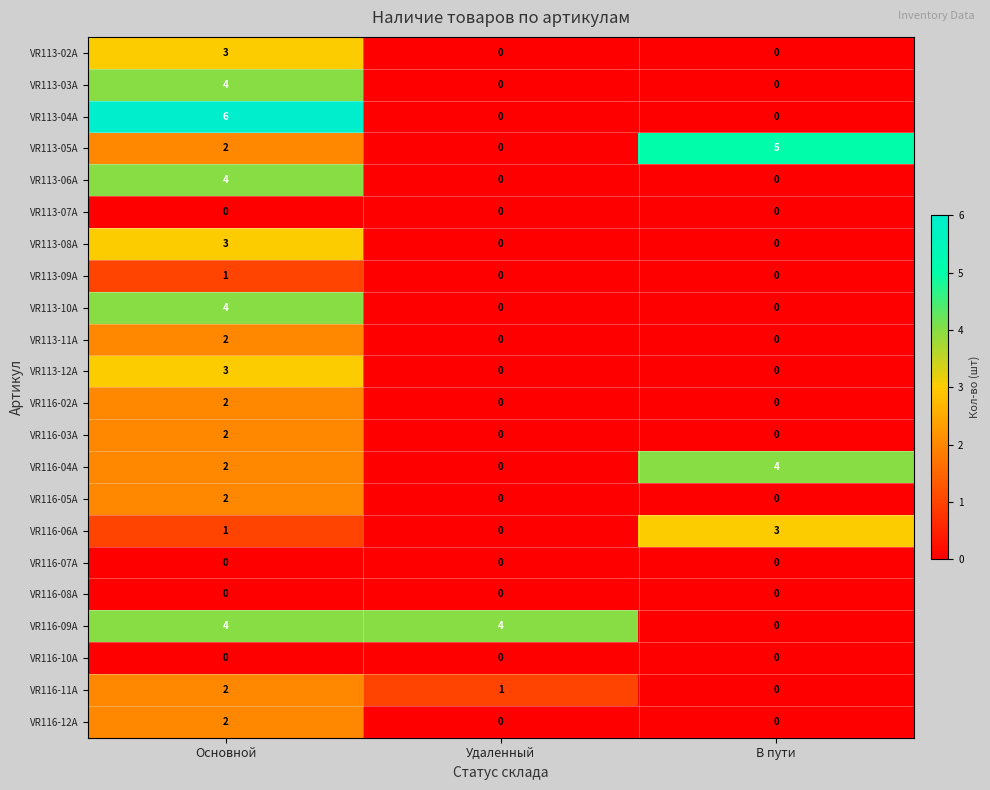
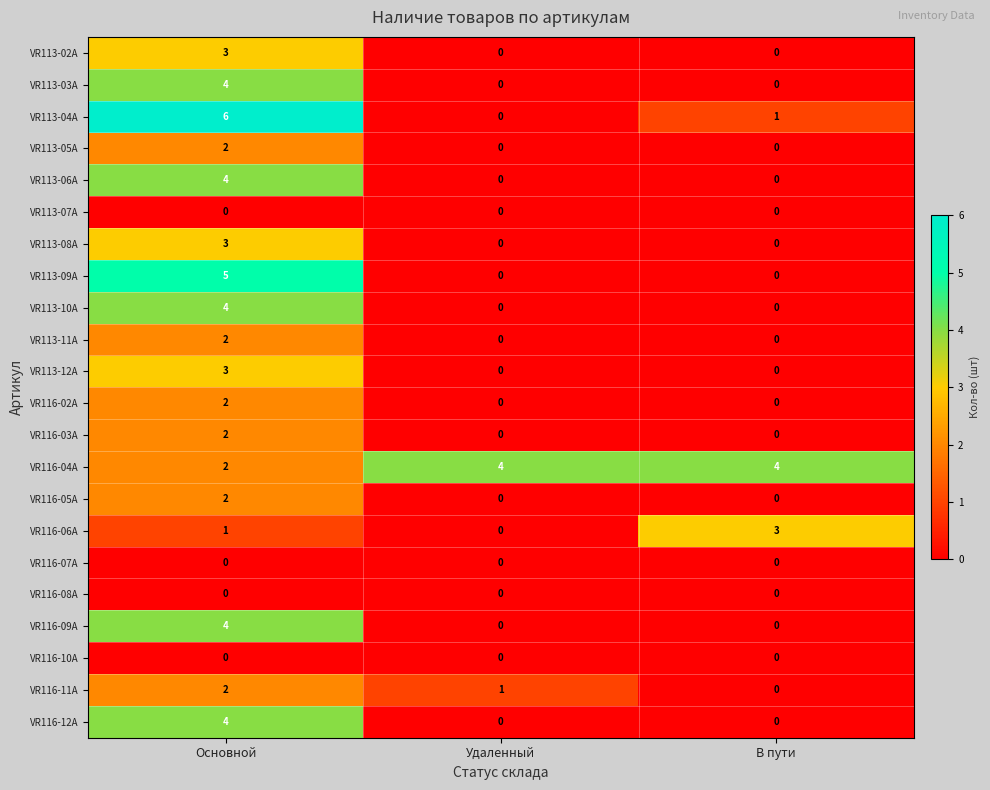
VR113-04A, В пути: 0 -> 1
VR113-05A, В пути: 5 -> 0
VR113-09A, Основной: 1 -> 5
VR116-04A, Удаленный: 0 -> 4
VR116-09A, Удаленный: 4 -> 0
VR116-12A, Основной: 2 -> 4
